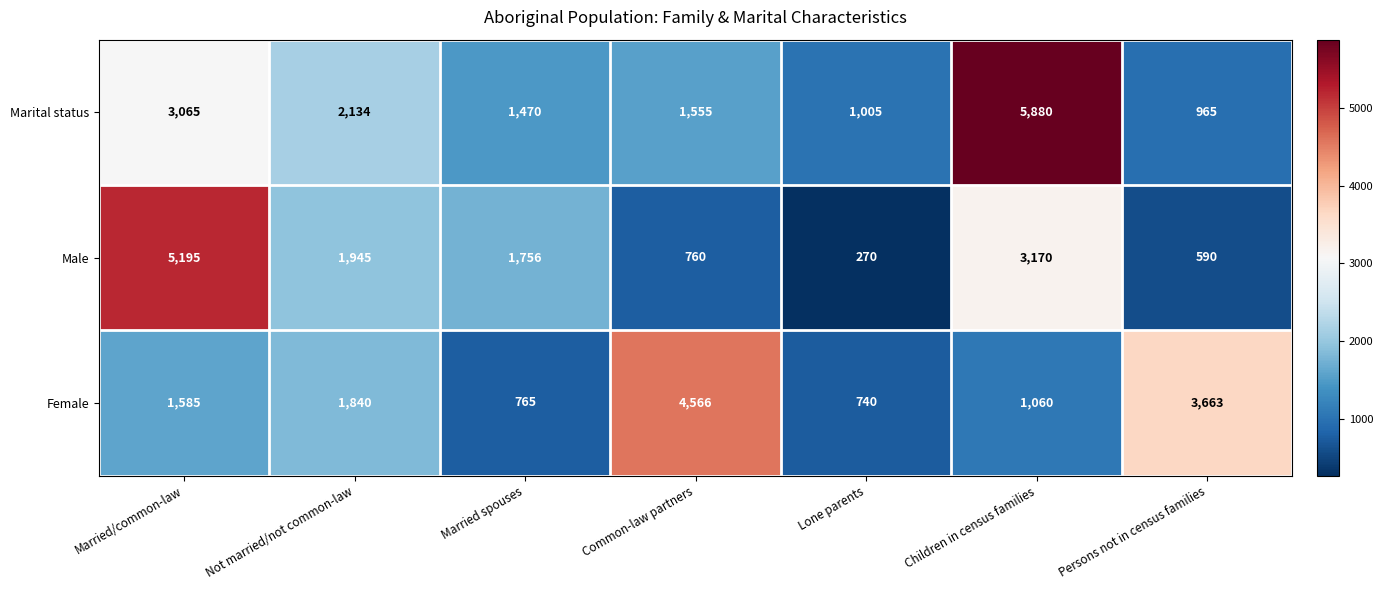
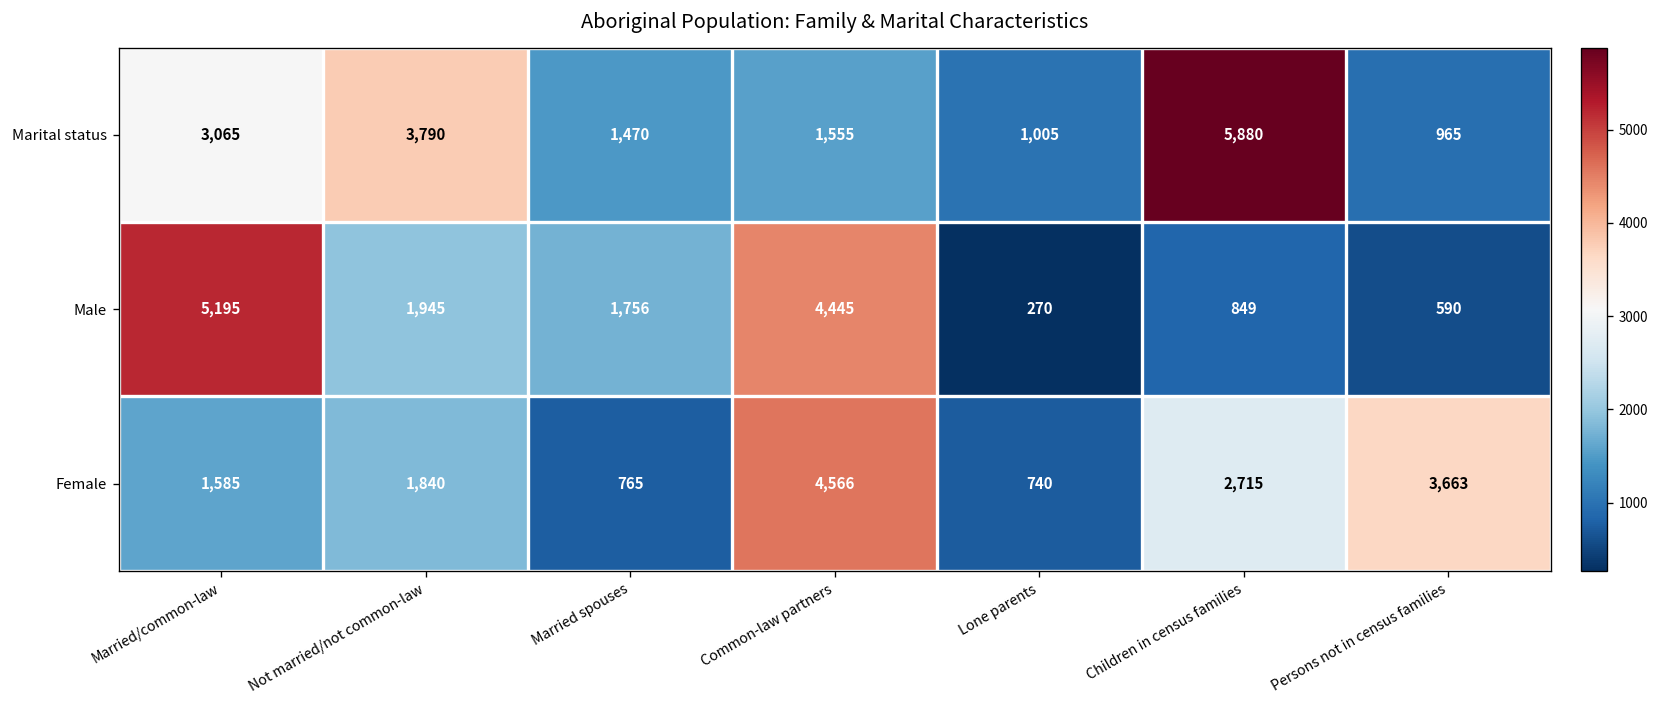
Marital status, Not married/not common-law: 2,134 -> 3,790
Male, Common-law partners: 760 -> 4,445
Male, Children in census families: 3,170 -> 849
Female, Children in census families: 1,060 -> 2,715
